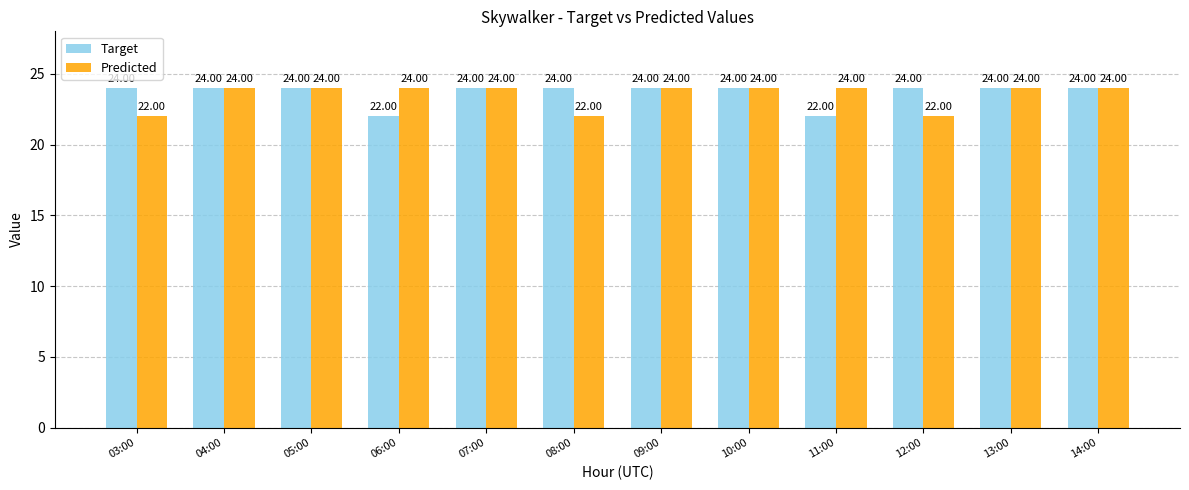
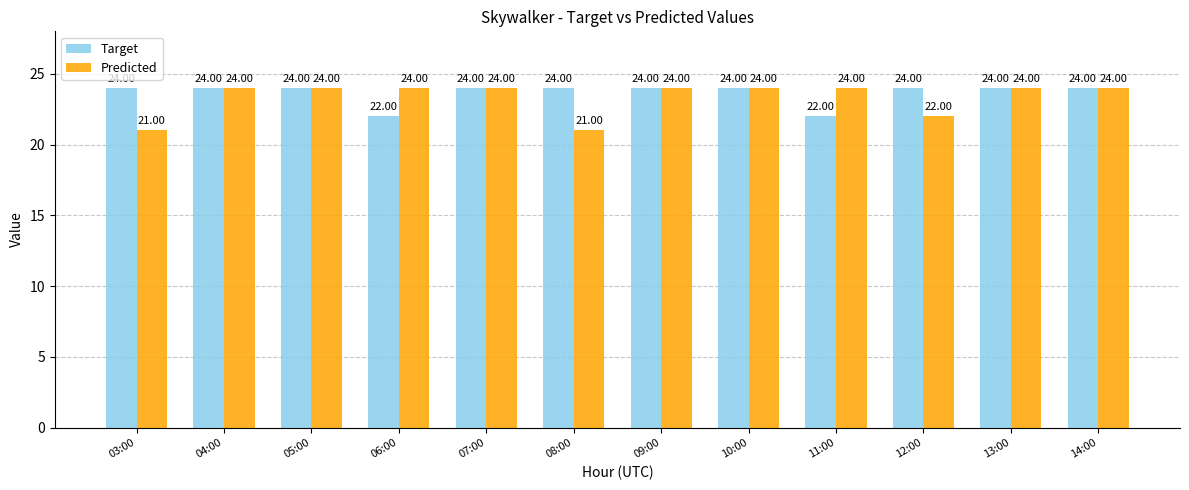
Predicted, 03:00: 22.00 -> 21.00
Predicted, 08:00: 22.00 -> 21.00
